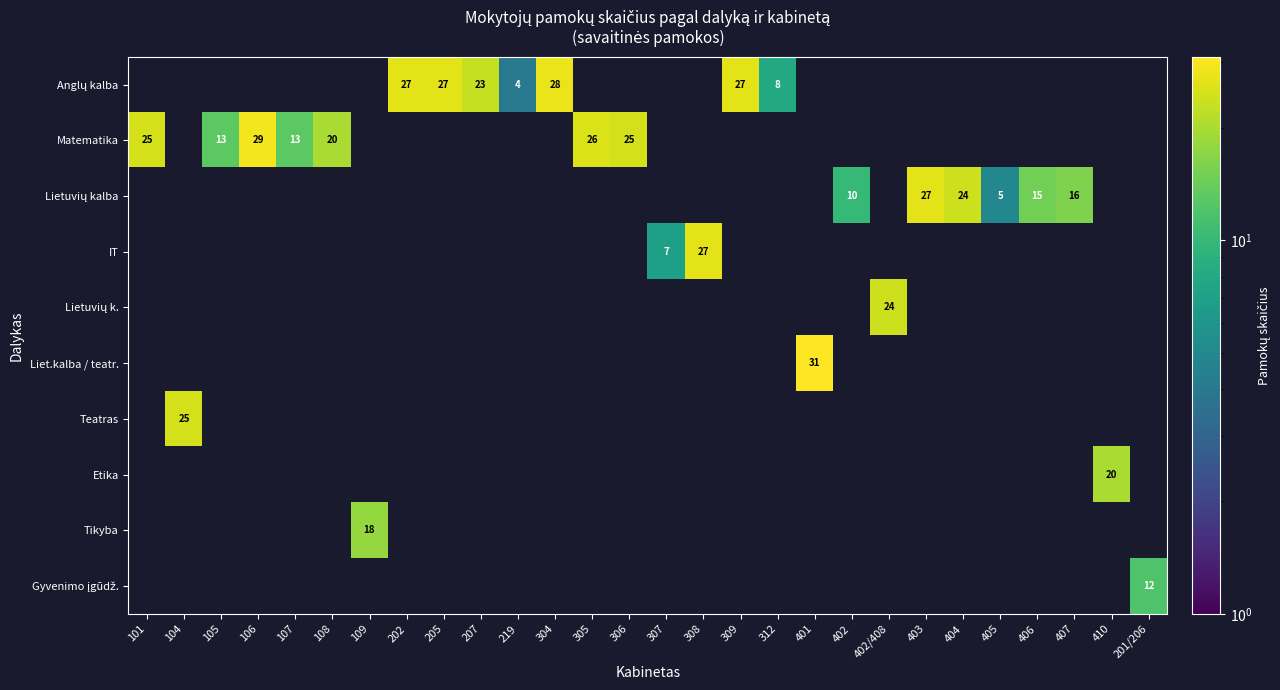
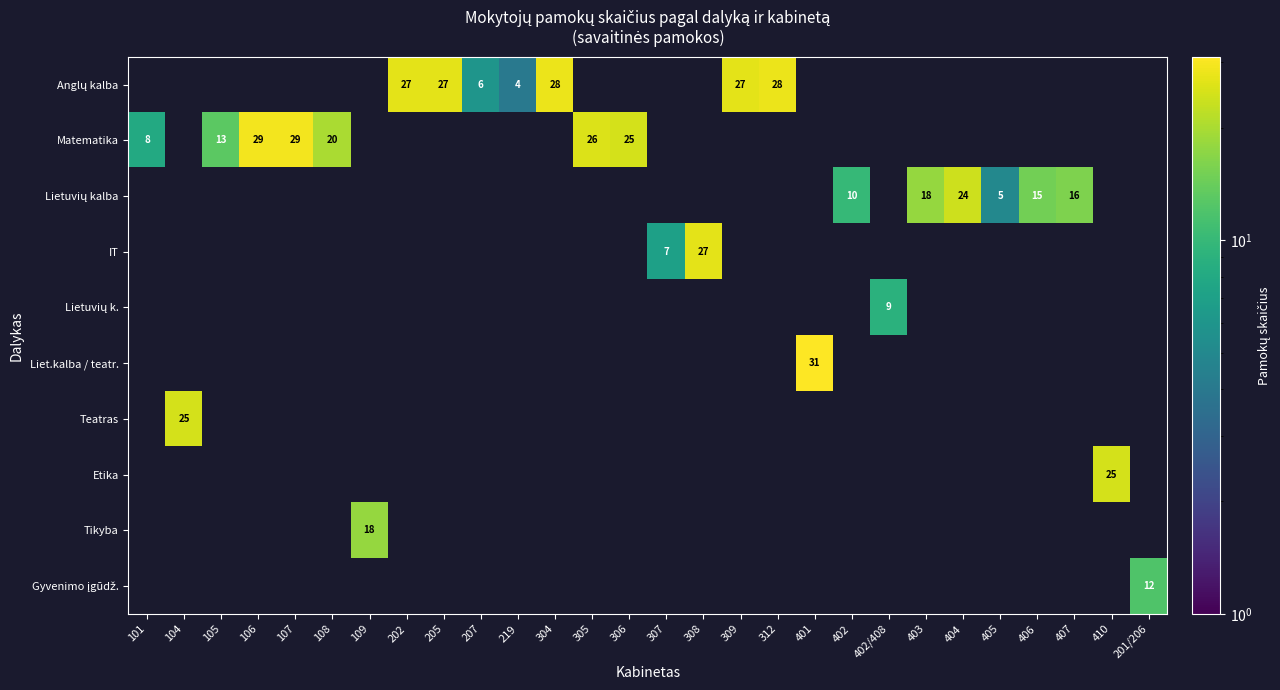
Anglų kalba, 207: 23 -> 6
Anglų kalba, 312: 8 -> 28
Matematika, 101: 25 -> 8
Matematika, 107: 13 -> 29
Lietuvių kalba, 403: 27 -> 18
Lietuvių k., 402/408: 24 -> 9
Etika, 410: 20 -> 25
